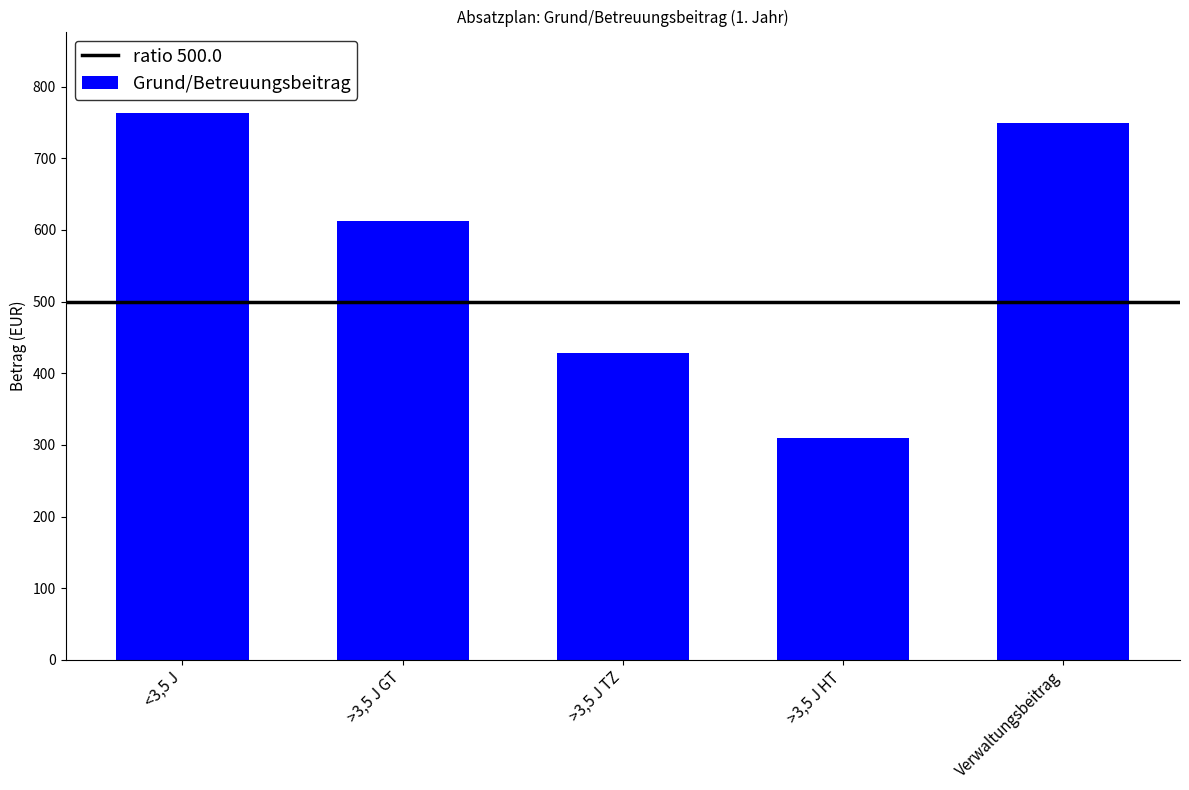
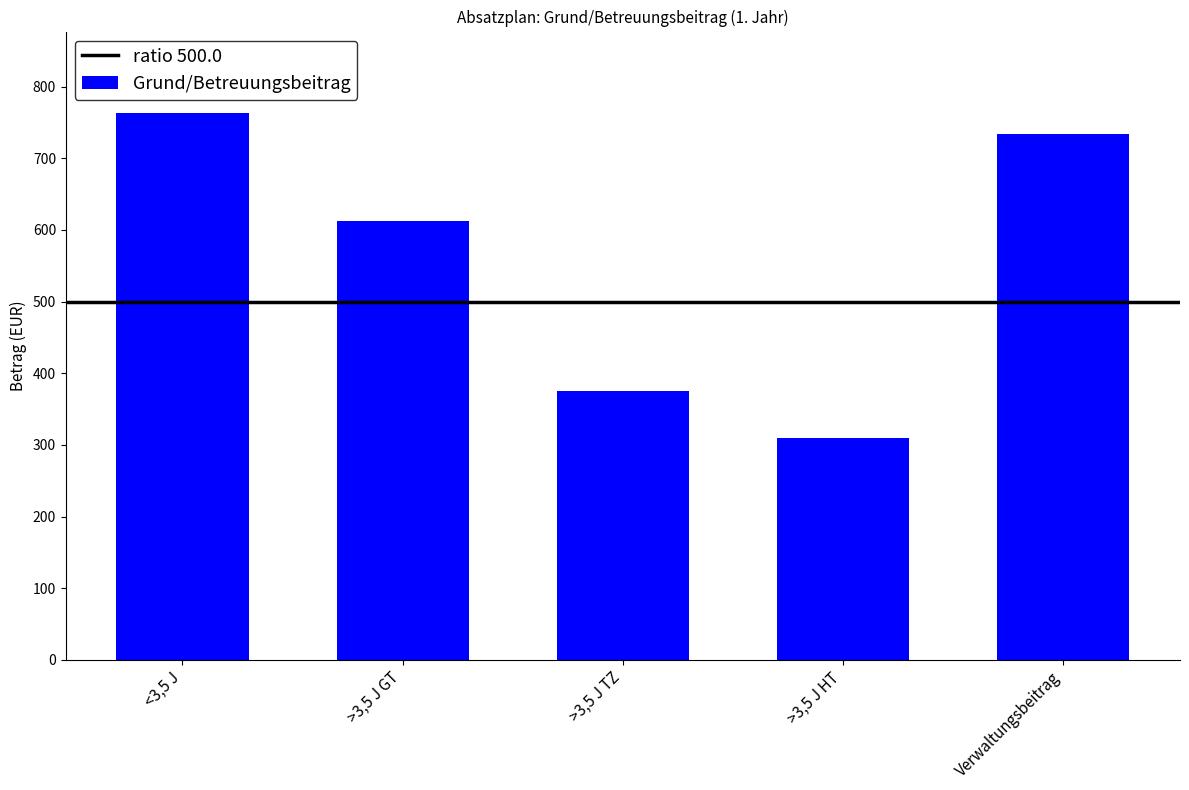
>3,5 J TZ: 430 -> 370
Verwaltungsbeitrag: 750 -> 730
